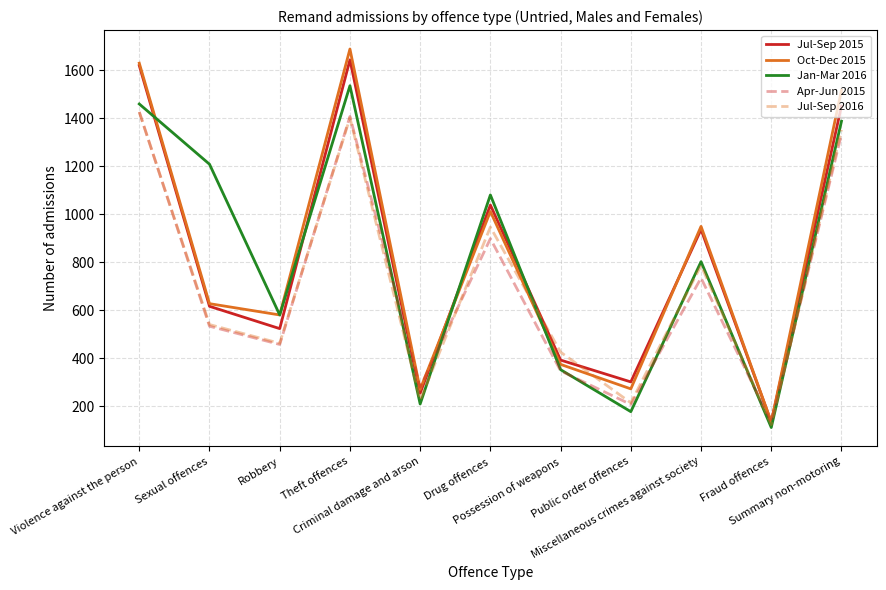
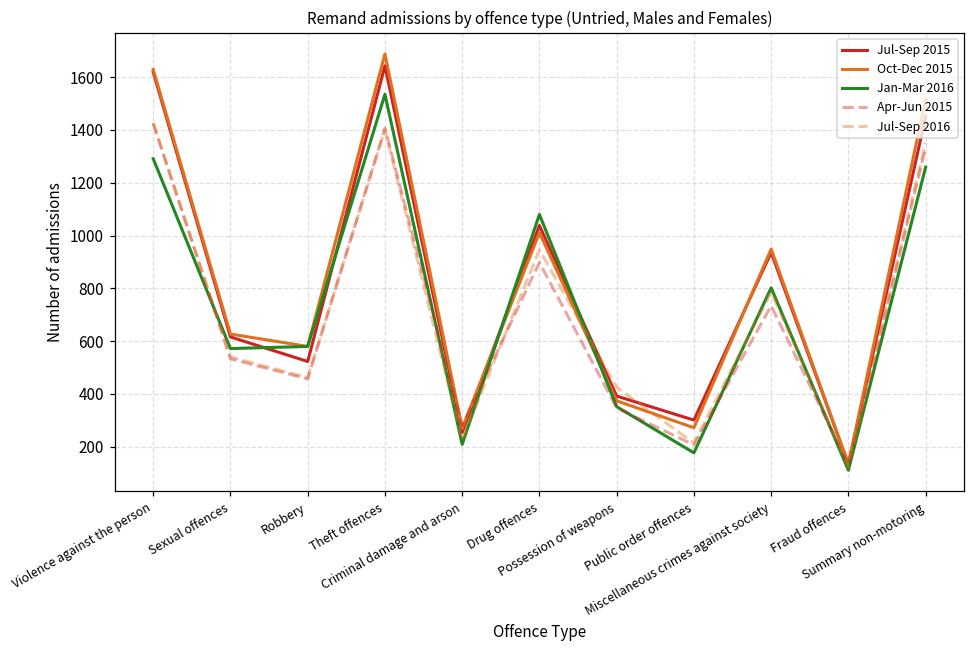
Jan-Mar 2016, Violence against the person: 1460 -> 1290
Jan-Mar 2016, Sexual offences: 1210 -> 570
Jan-Mar 2016, Summary non-motoring: 1390 -> 1260
